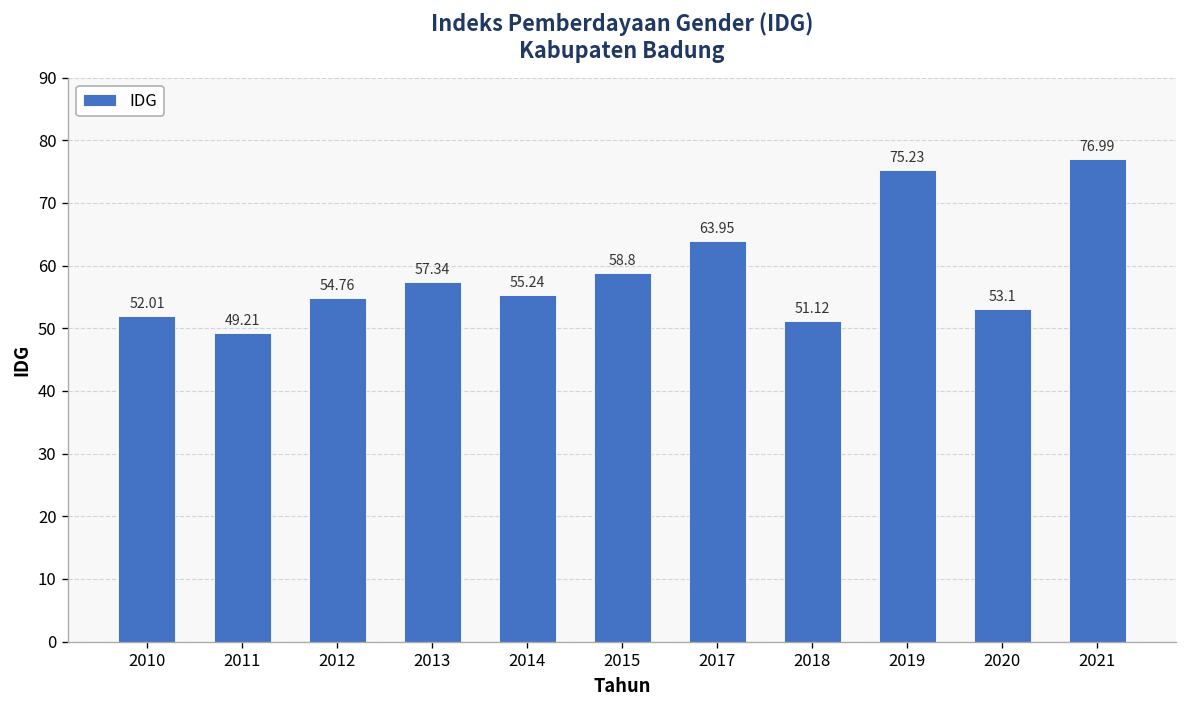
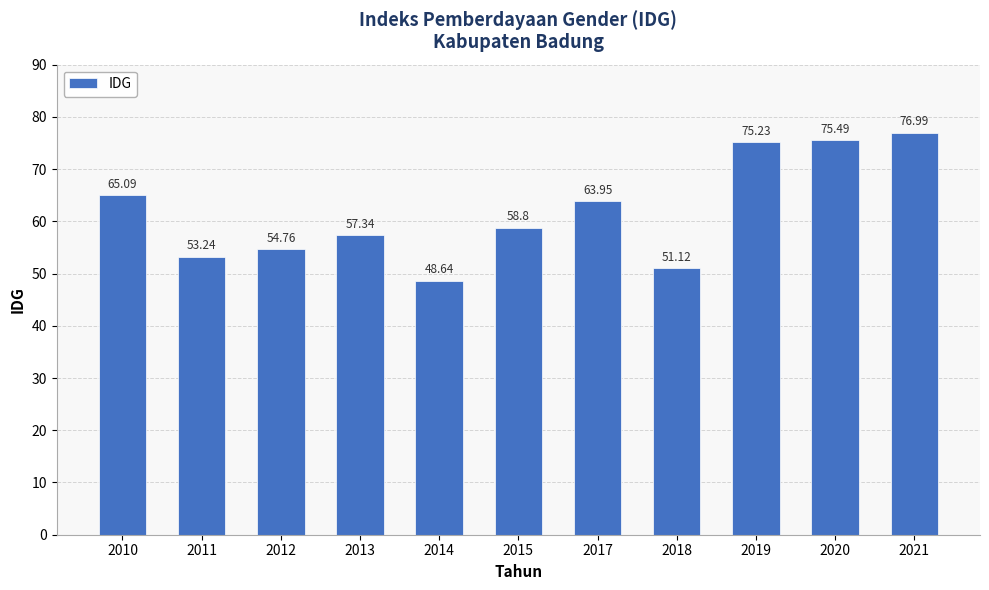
2010: 52.01 -> 65.09
2011: 49.21 -> 53.24
2014: 55.24 -> 48.64
2020: 53.1 -> 75.49
